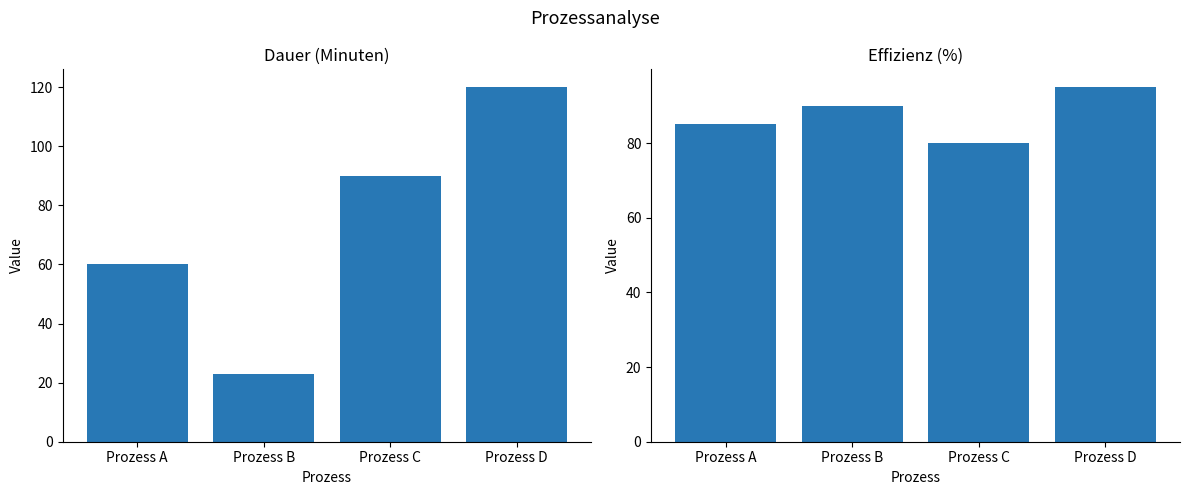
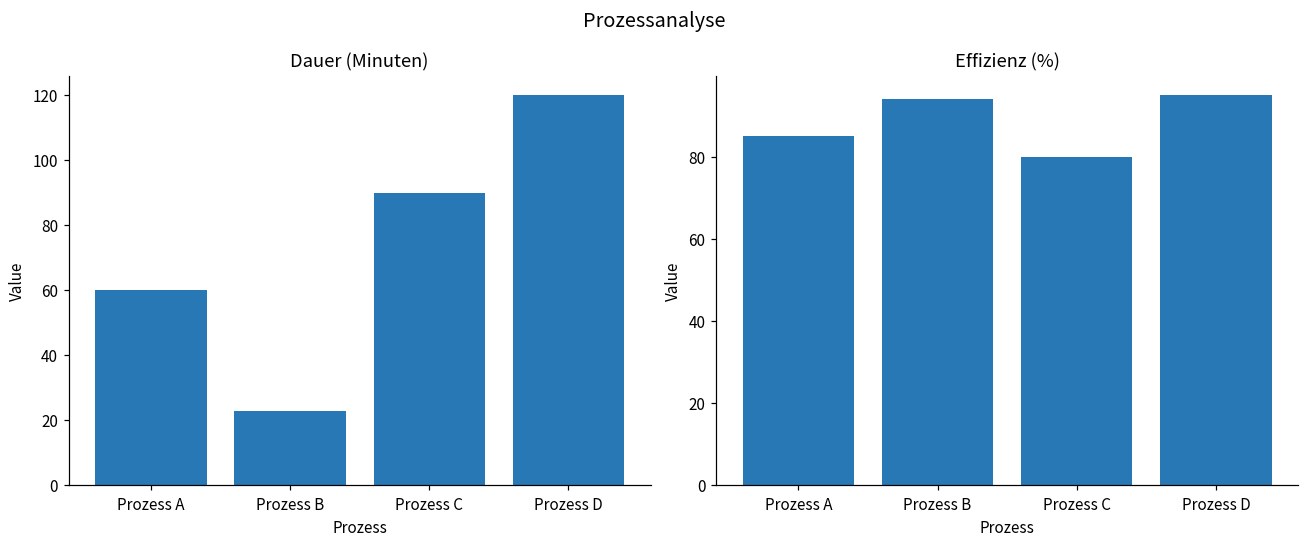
Effizienz (%), Prozess B: 90 -> 94
